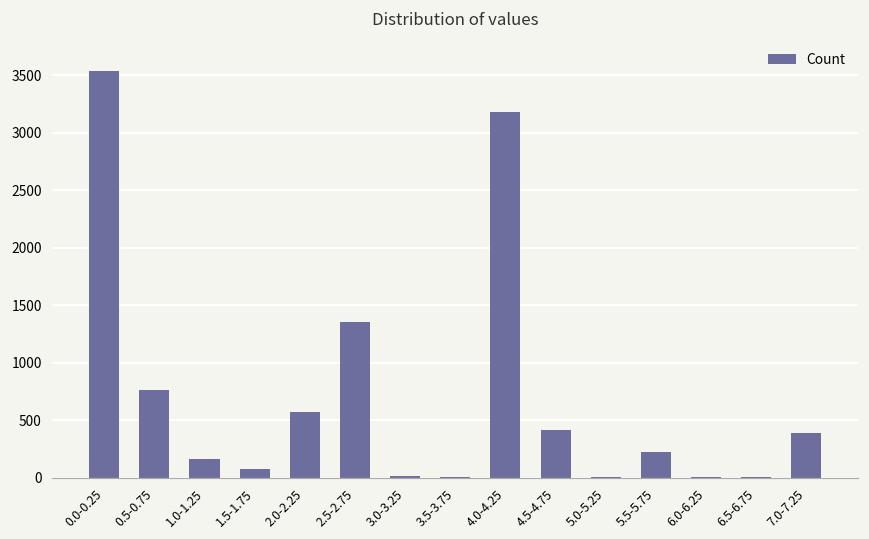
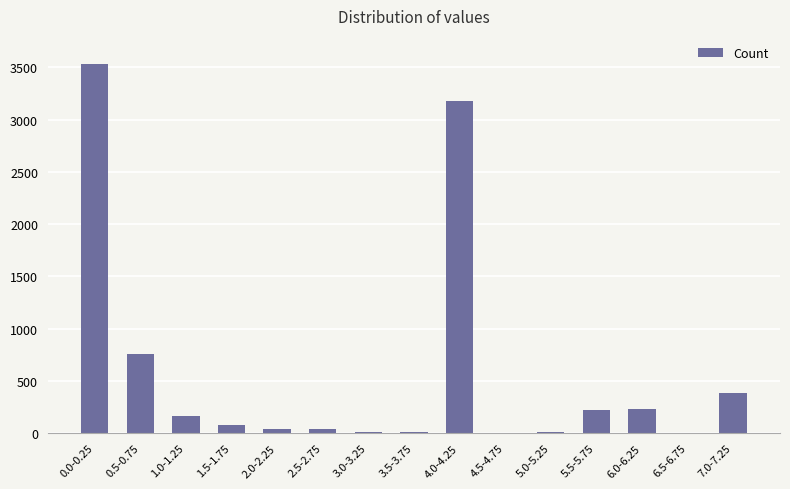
2.0-2.25: 570 -> 40
2.5-2.75: 1350 -> 40
4.5-4.75: 410 -> 0
6.0-6.25: 0 -> 230
